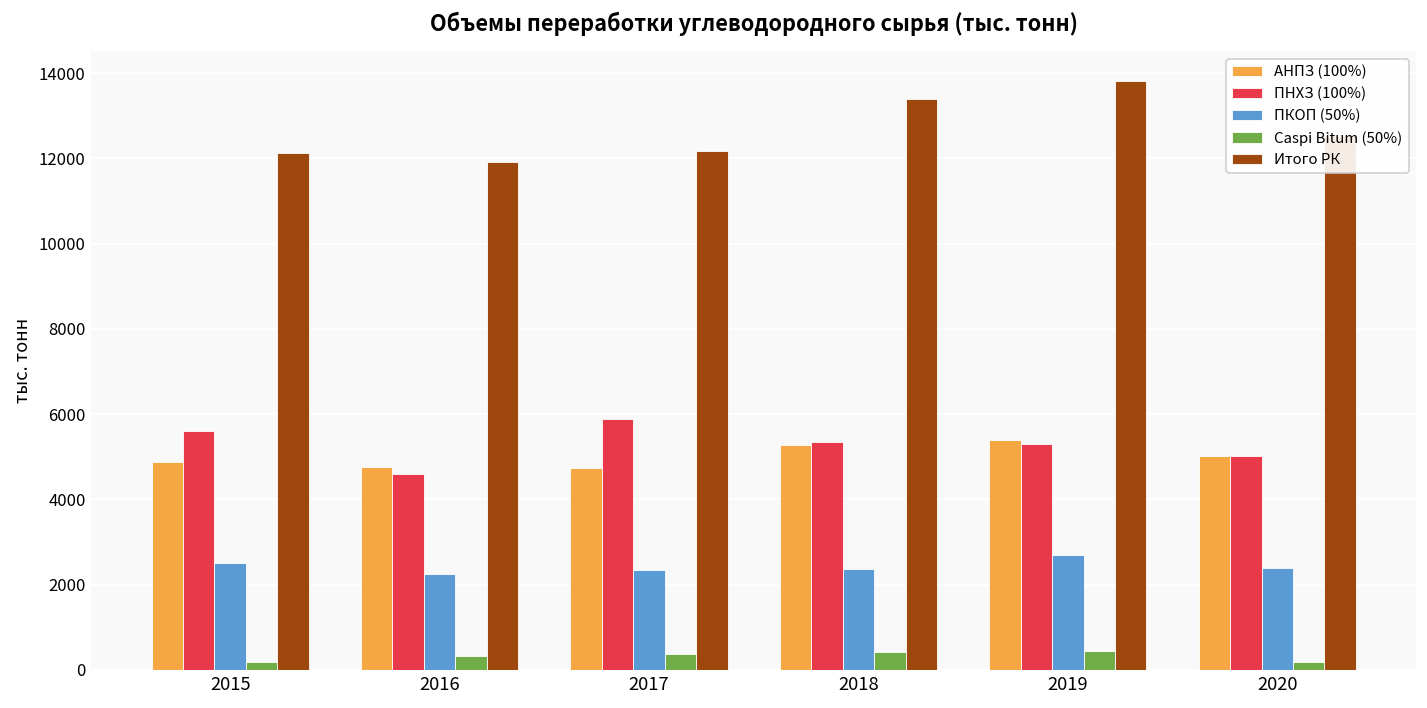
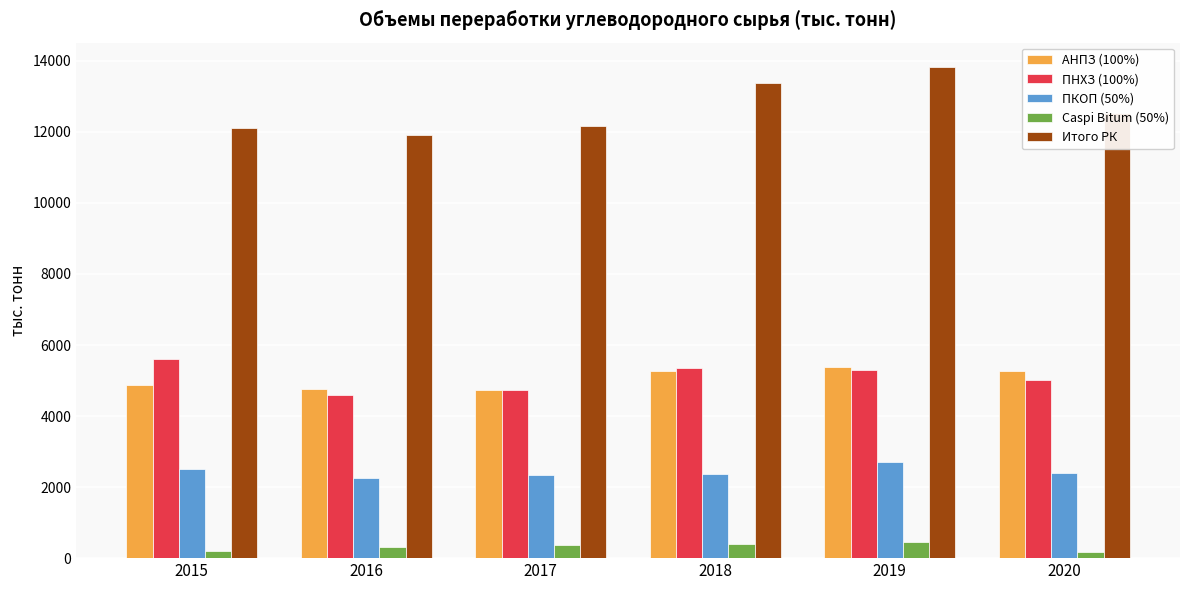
ПНХЗ (100%), 2017: 5900 -> 4700
АНПЗ (100%), 2020: 5000 -> 5300
